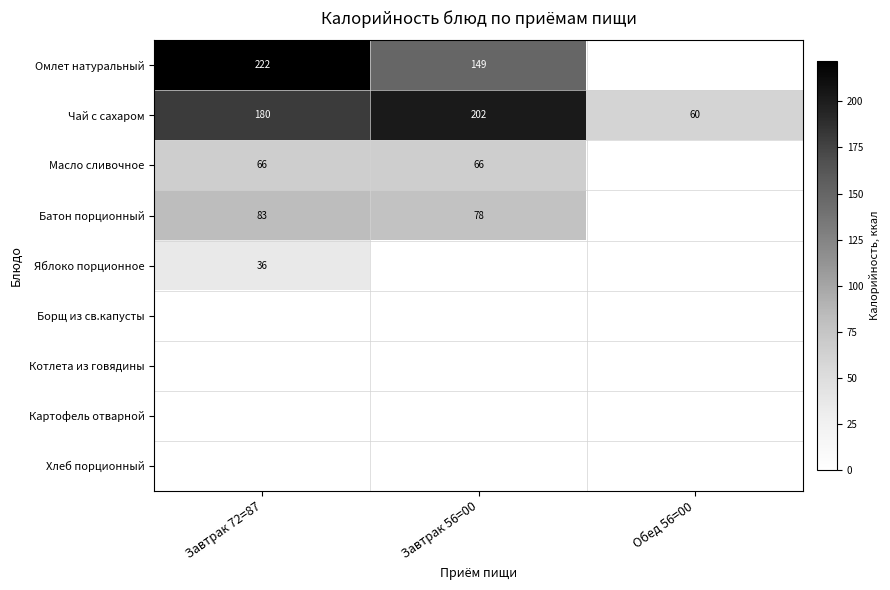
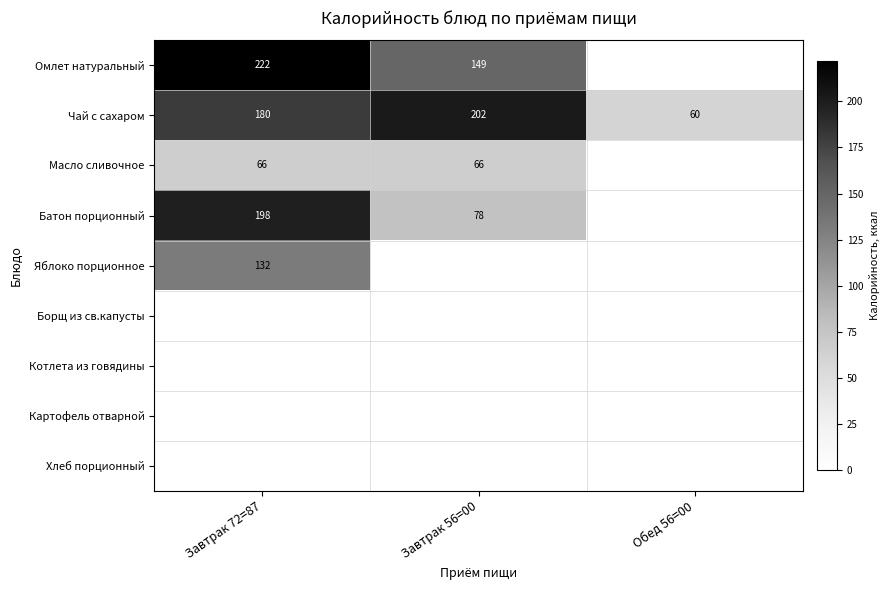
Батон порционный, Завтрак 72=87: 83 -> 198
Яблоко порционное, Завтрак 72=87: 36 -> 132
